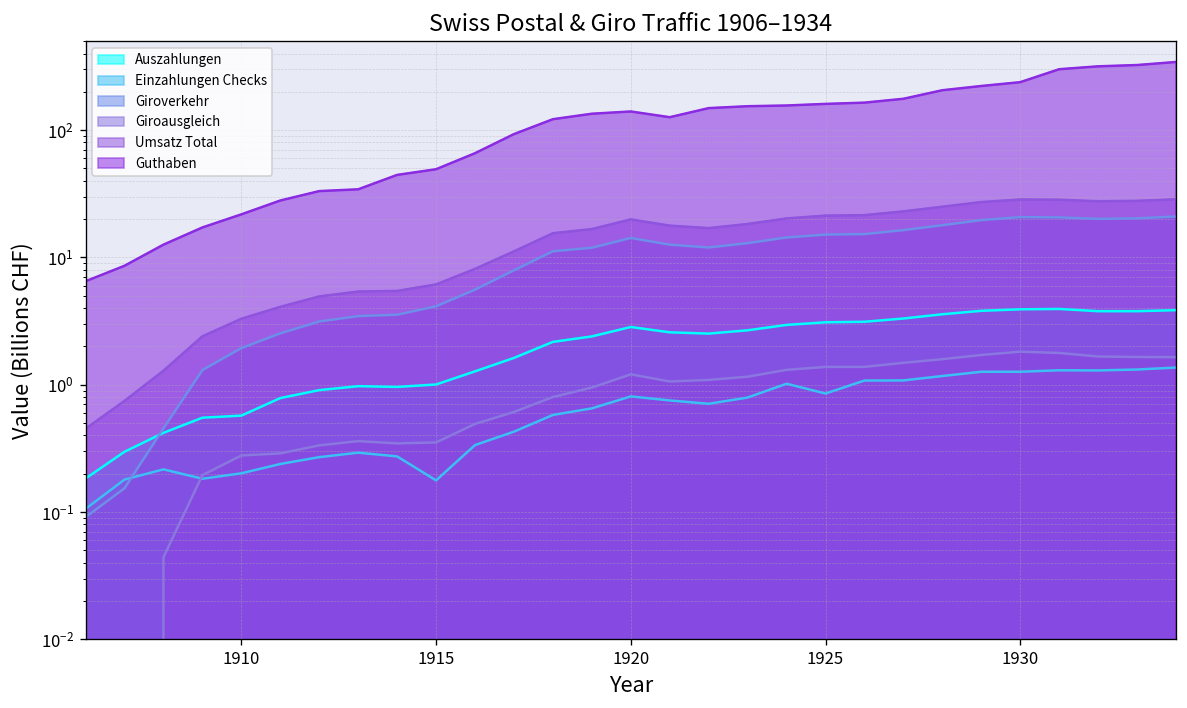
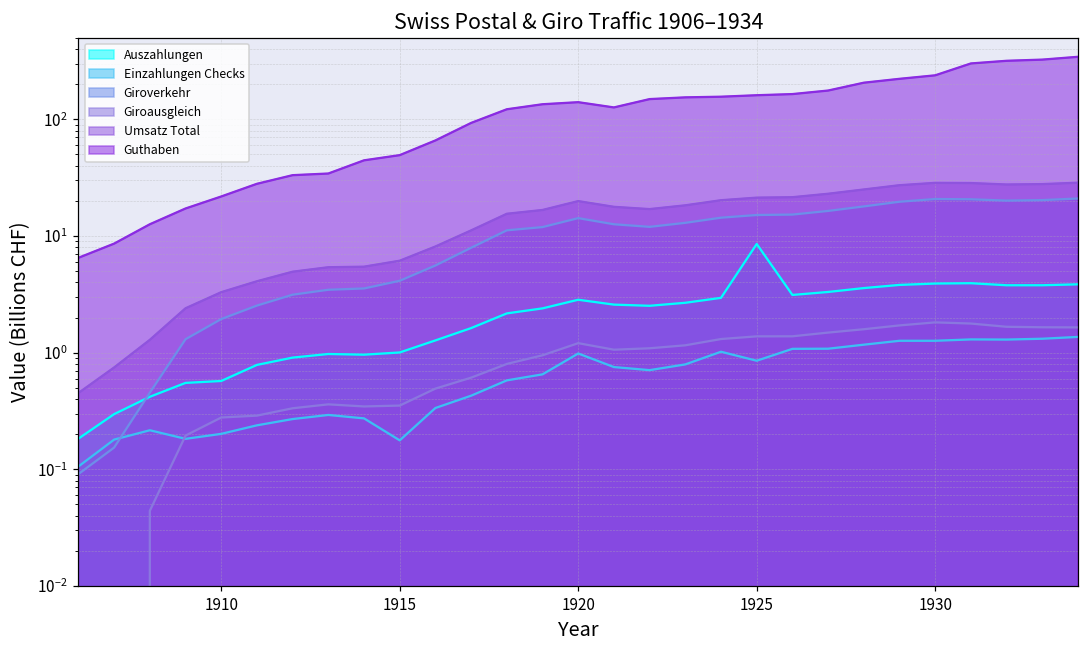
Einzahlungen Checks, 1920: 0.8 -> 1.0
Auszahlungen, 1925: 3.1 -> 9
